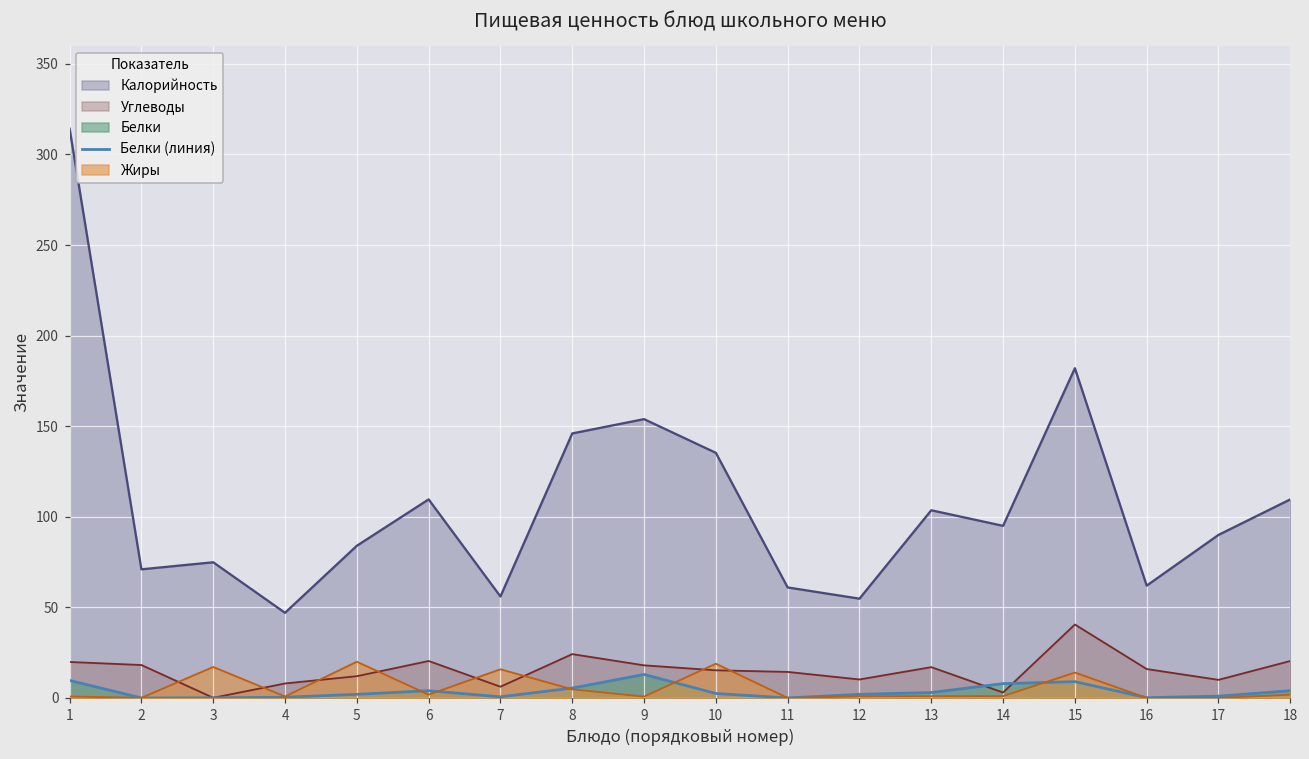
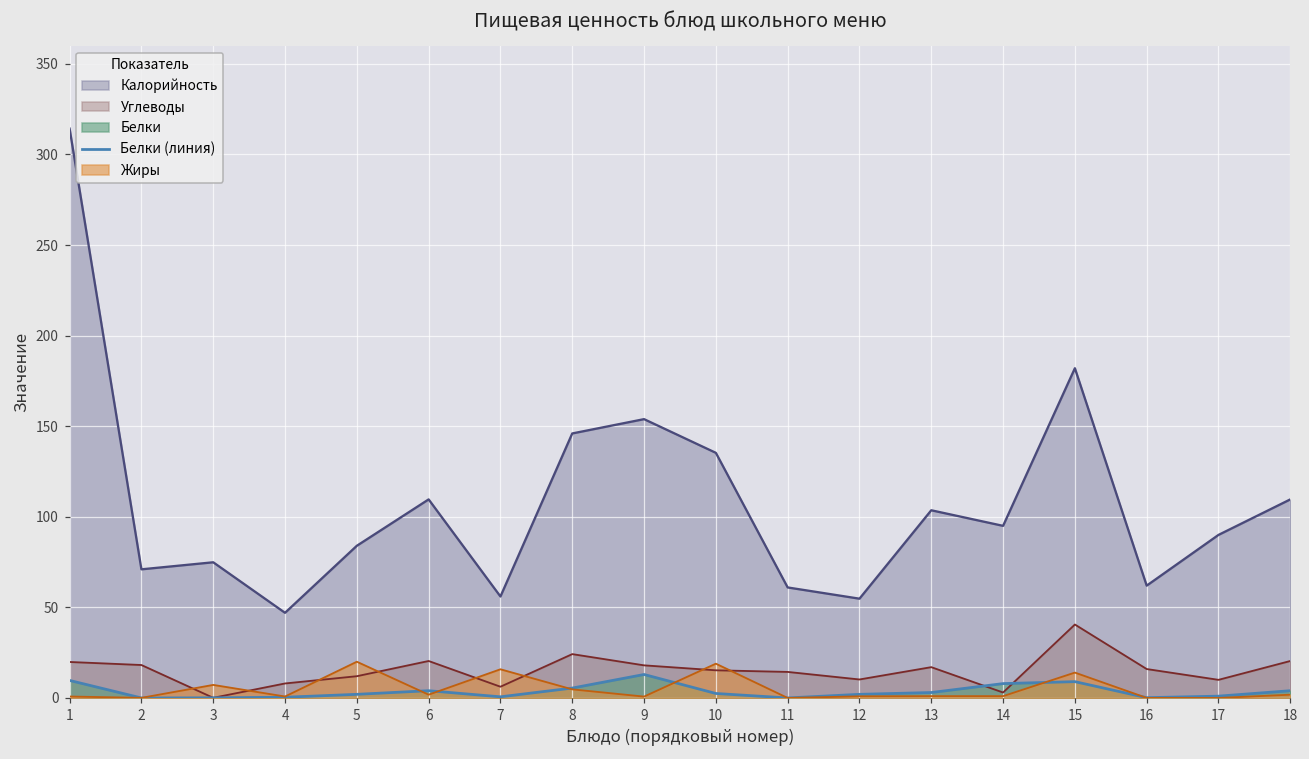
Жиры, 3: 17 -> 7
